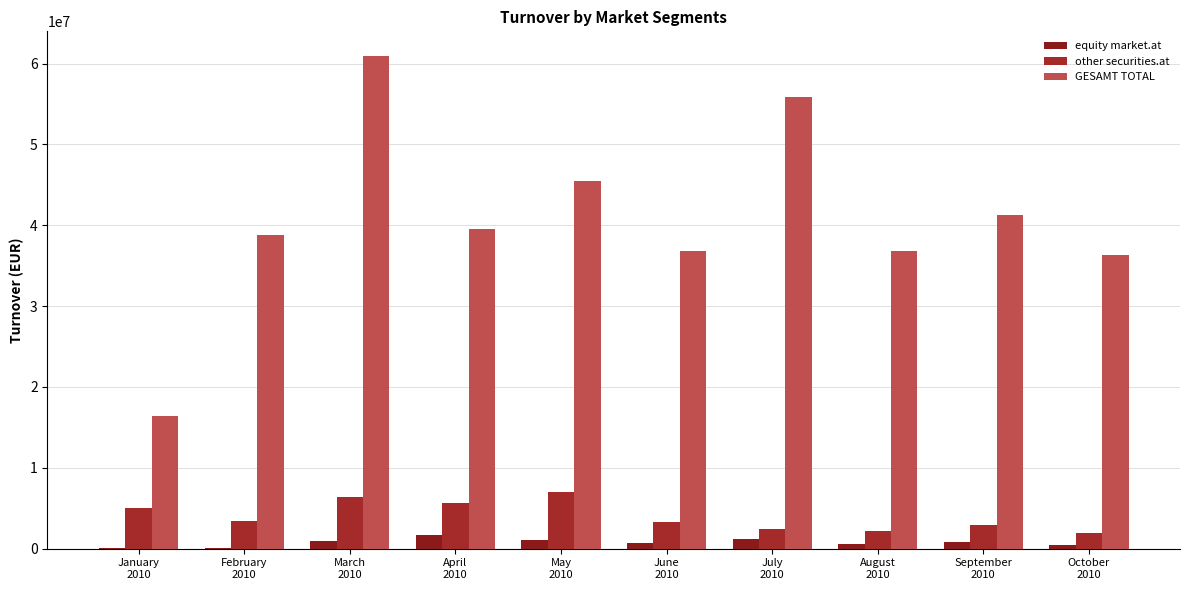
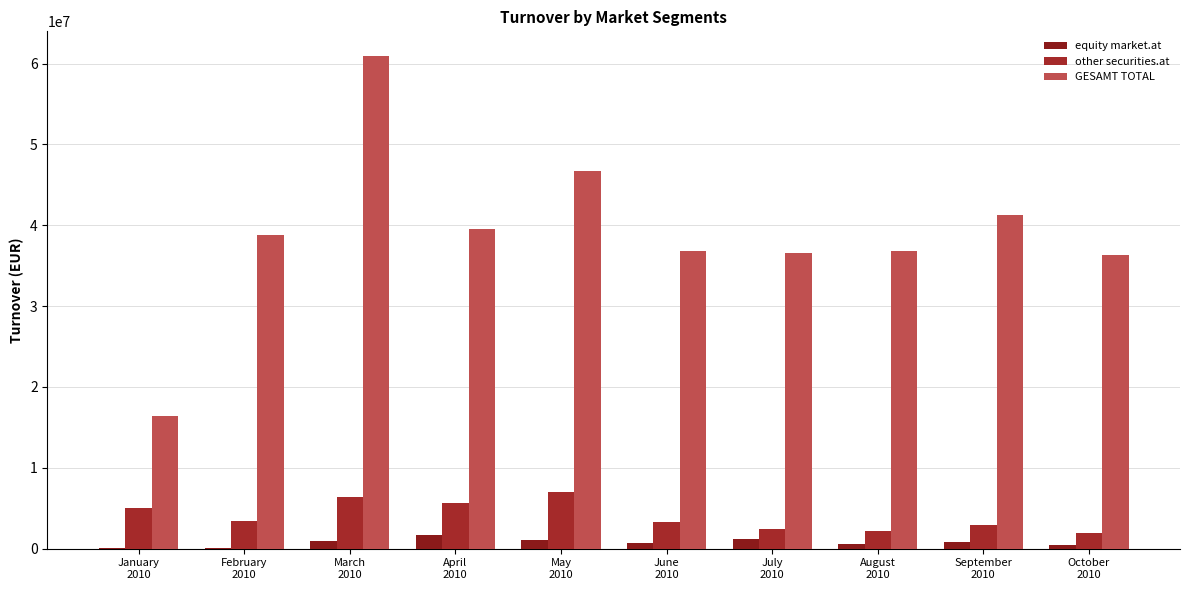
GESAMT TOTAL, May 2010: 45000000 -> 47000000
GESAMT TOTAL, July 2010: 56000000 -> 37000000
